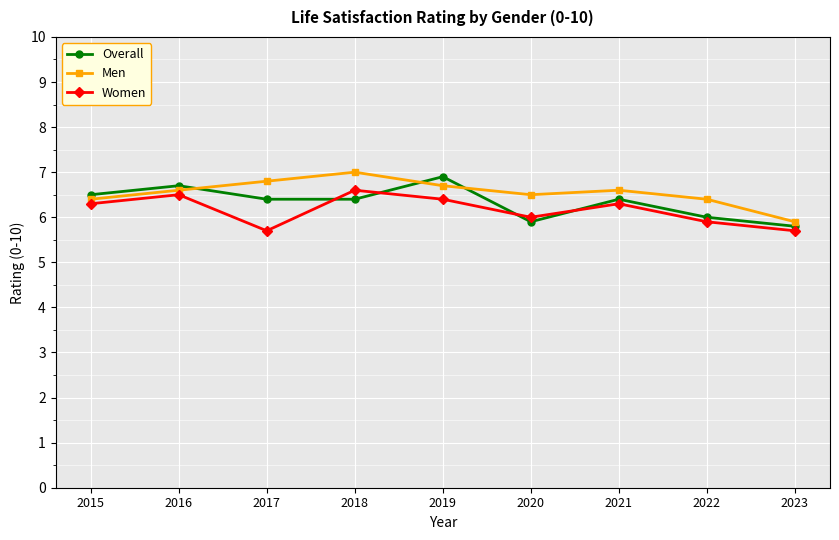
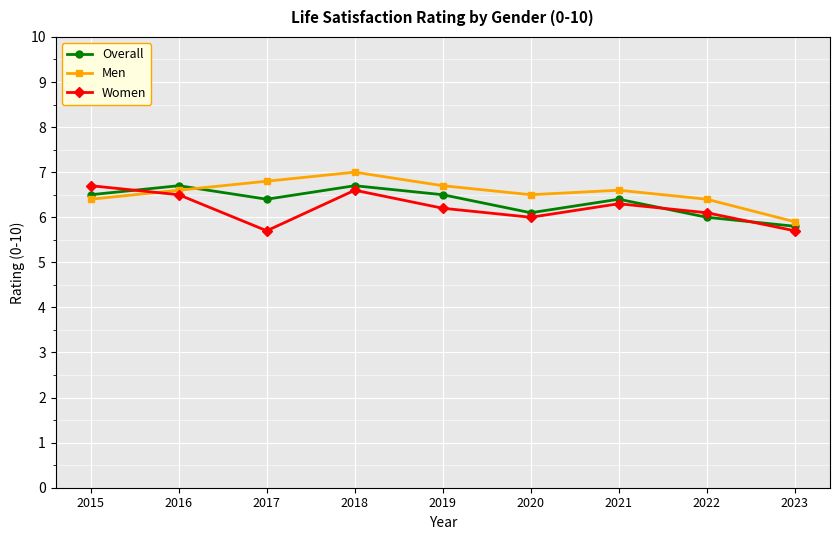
Women, 2015: 6.3 -> 6.7
Overall, 2018: 6.4 -> 6.7
Overall, 2019: 6.9 -> 6.5
Women, 2019: 6.4 -> 6.2
Overall, 2020: 5.9 -> 6.1
Women, 2022: 5.9 -> 6.1
